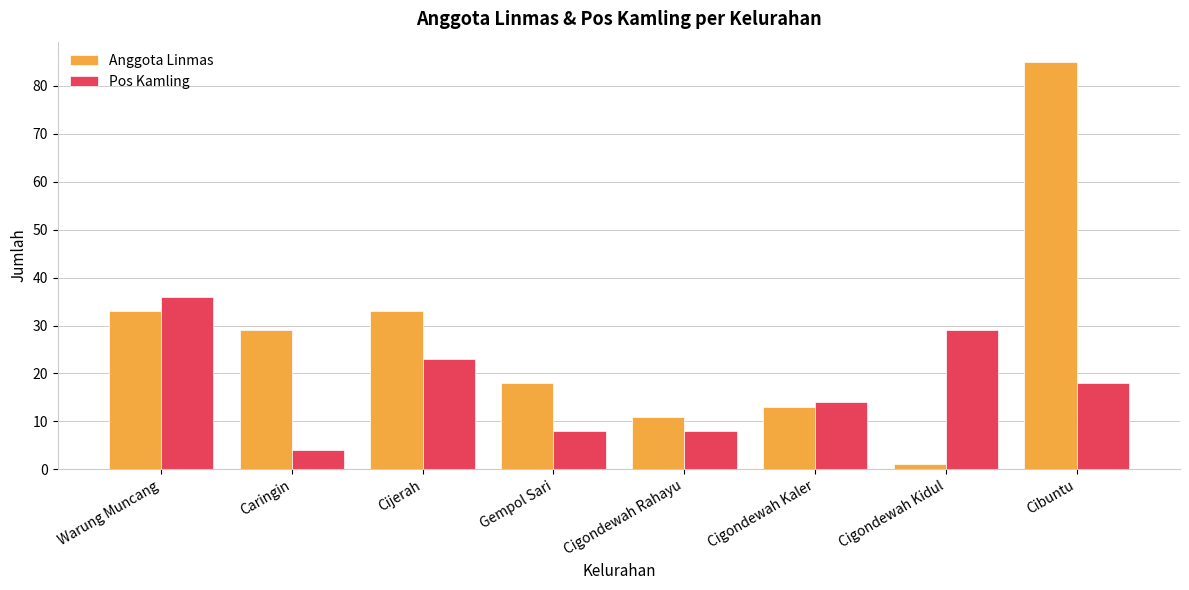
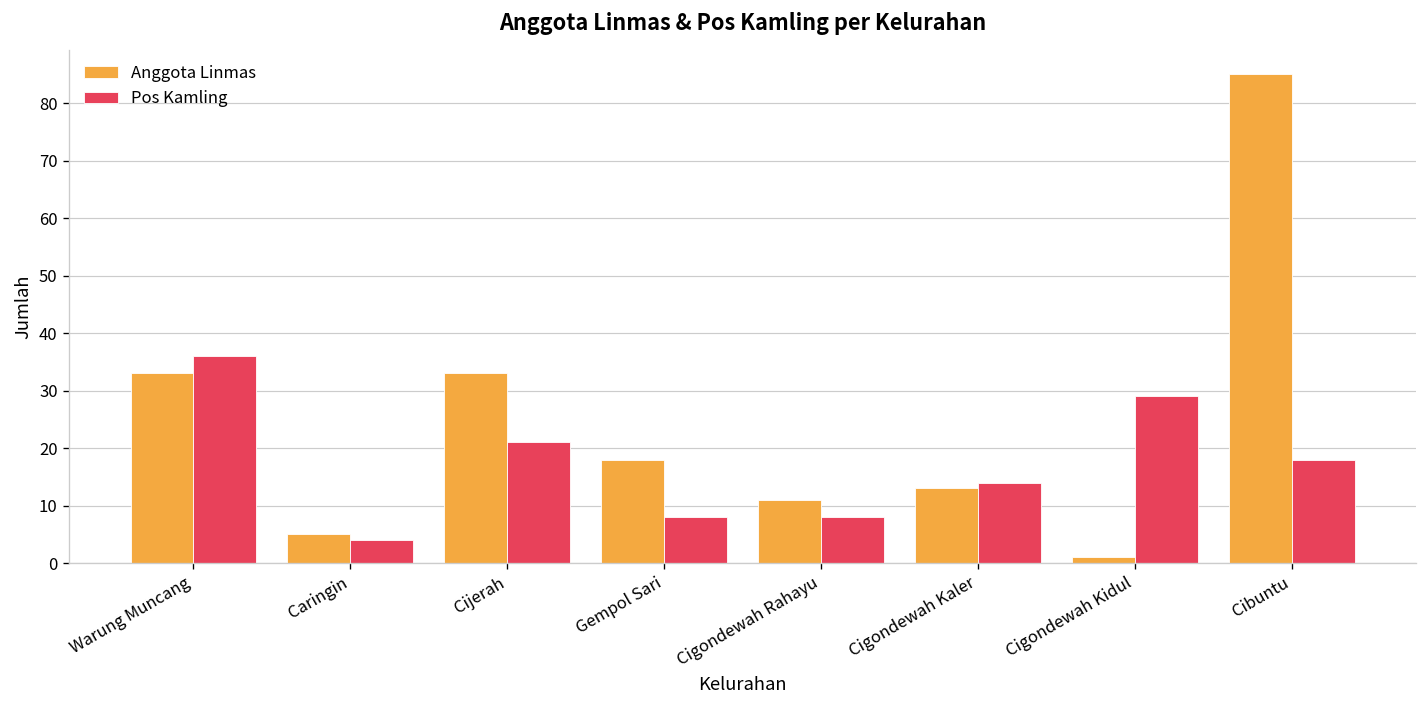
Anggota Linmas, Caringin: 29 -> 5
Pos Kamling, Cijerah: 23 -> 21
